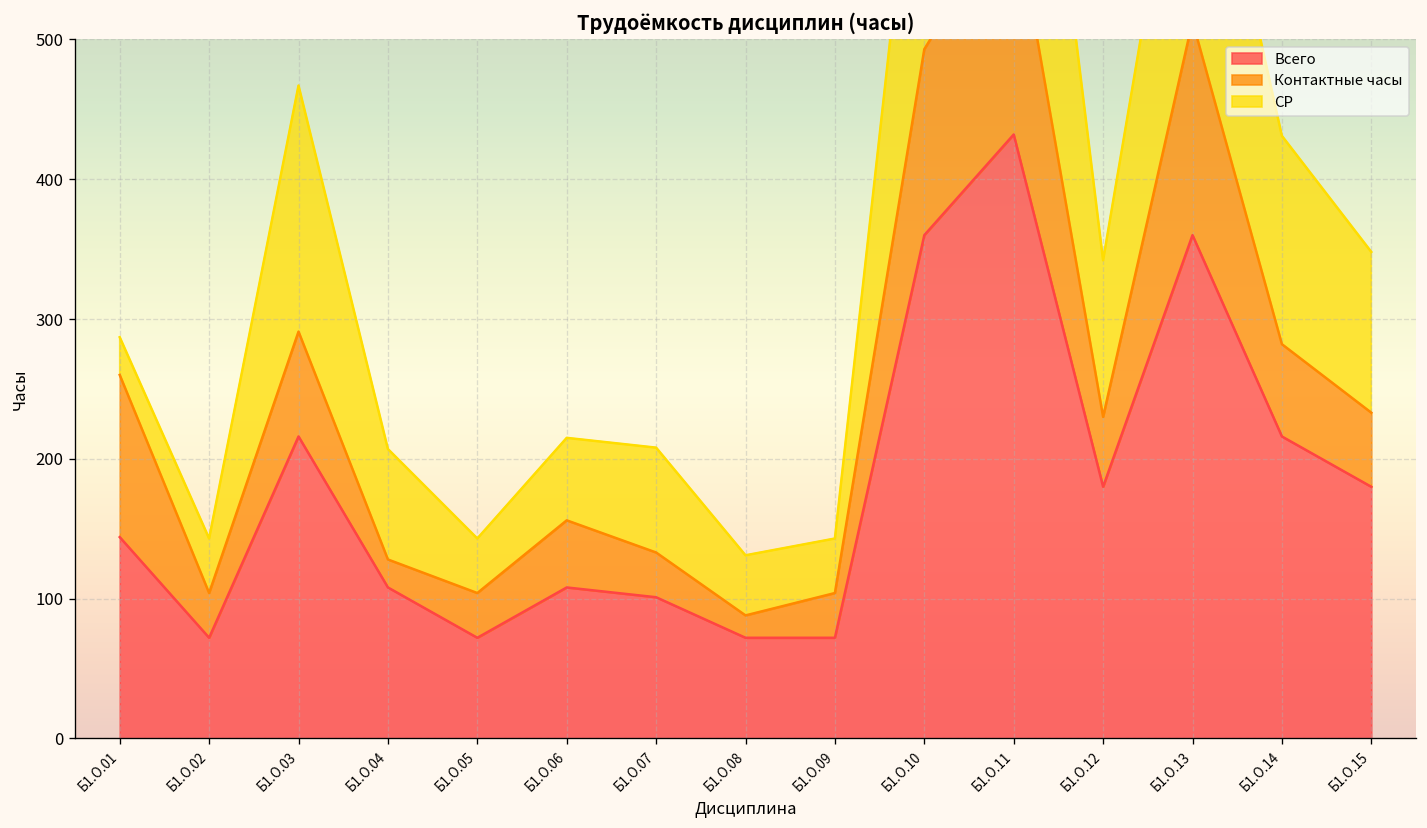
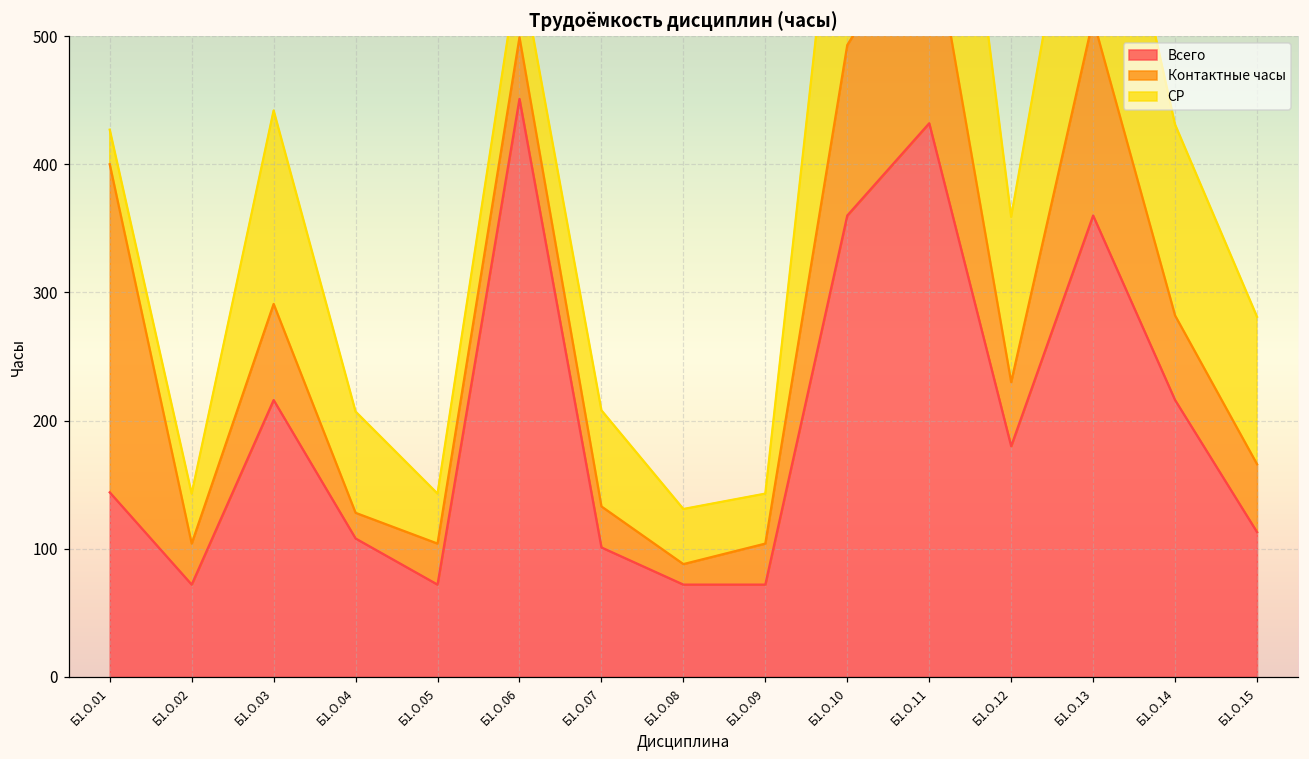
Контактные часы, Б1.О.01: 116 -> 256
СР, Б1.О.03: 176 -> 151
Всего, Б1.О.06: 108 -> 451
СР, Б1.О.12: 112 -> 129
Всего, Б1.О.15: 180 -> 113
